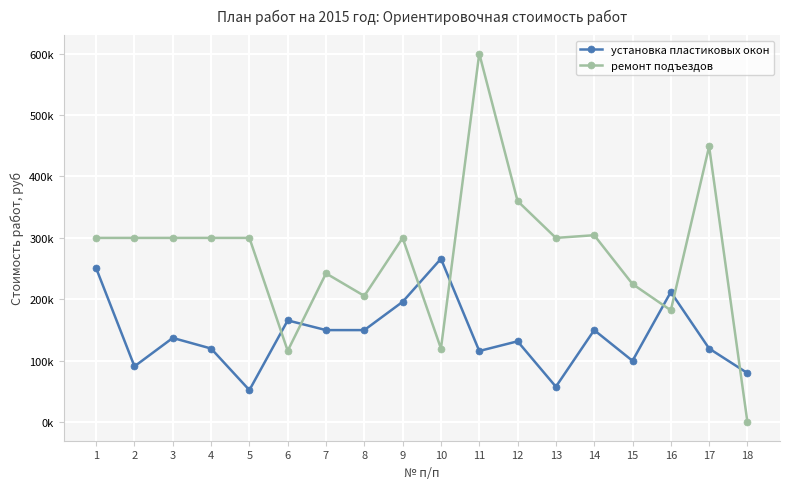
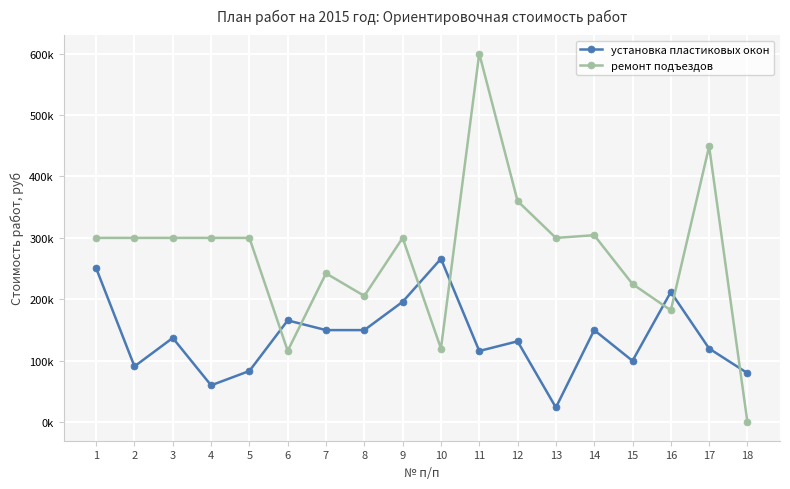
установка пластиковых окон, 4: 120000 -> 60000
установка пластиковых окон, 5: 50000 -> 80000
установка пластиковых окон, 13: 60000 -> 20000
